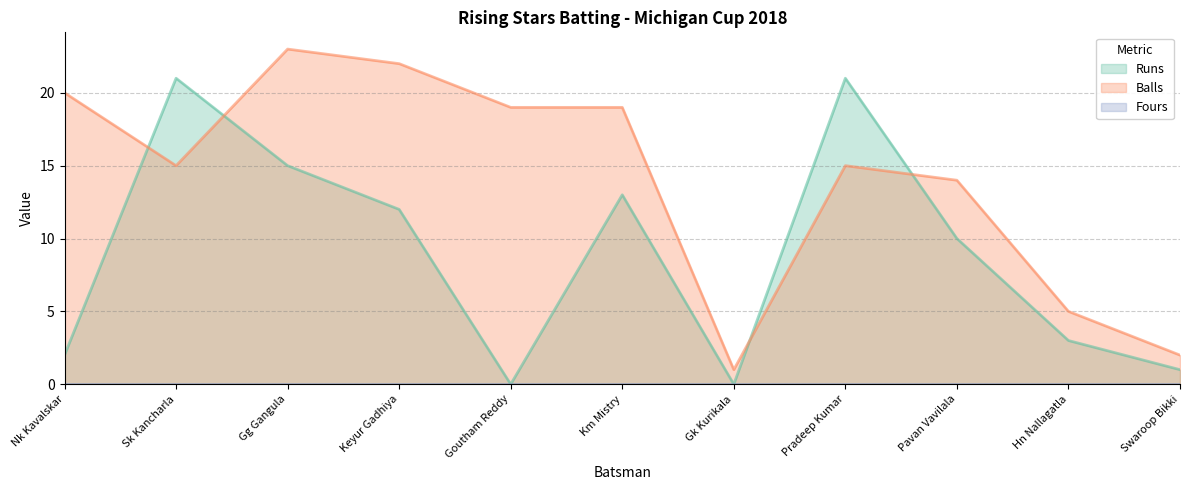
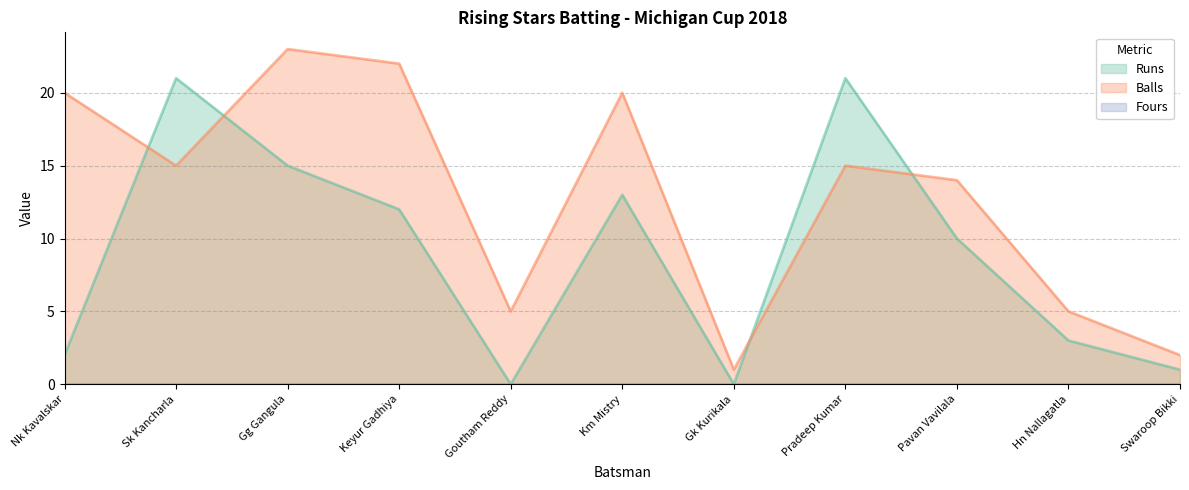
Balls, Goutham Reddy: 19 -> 5
Balls, Km Mistry: 19 -> 20
